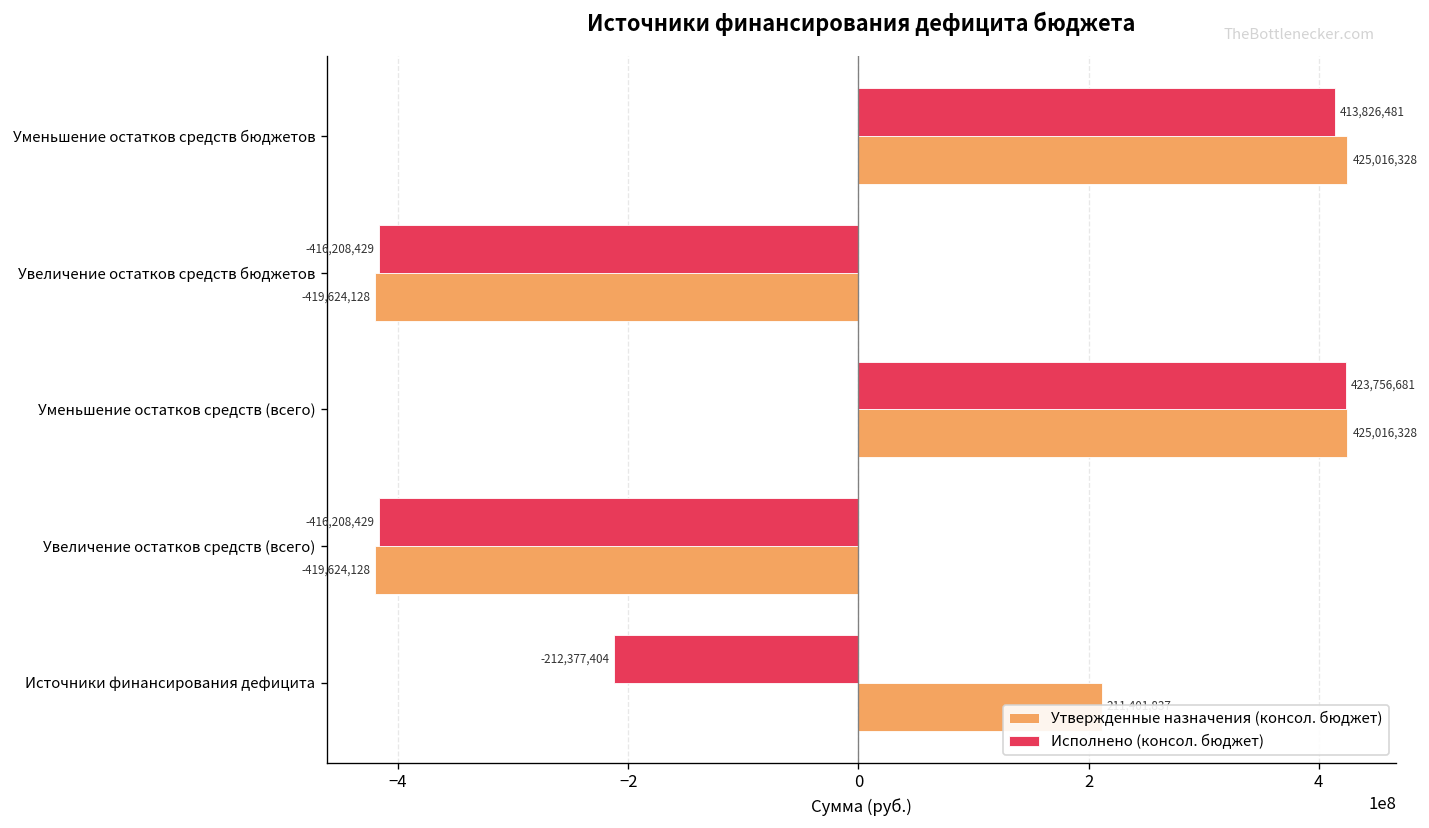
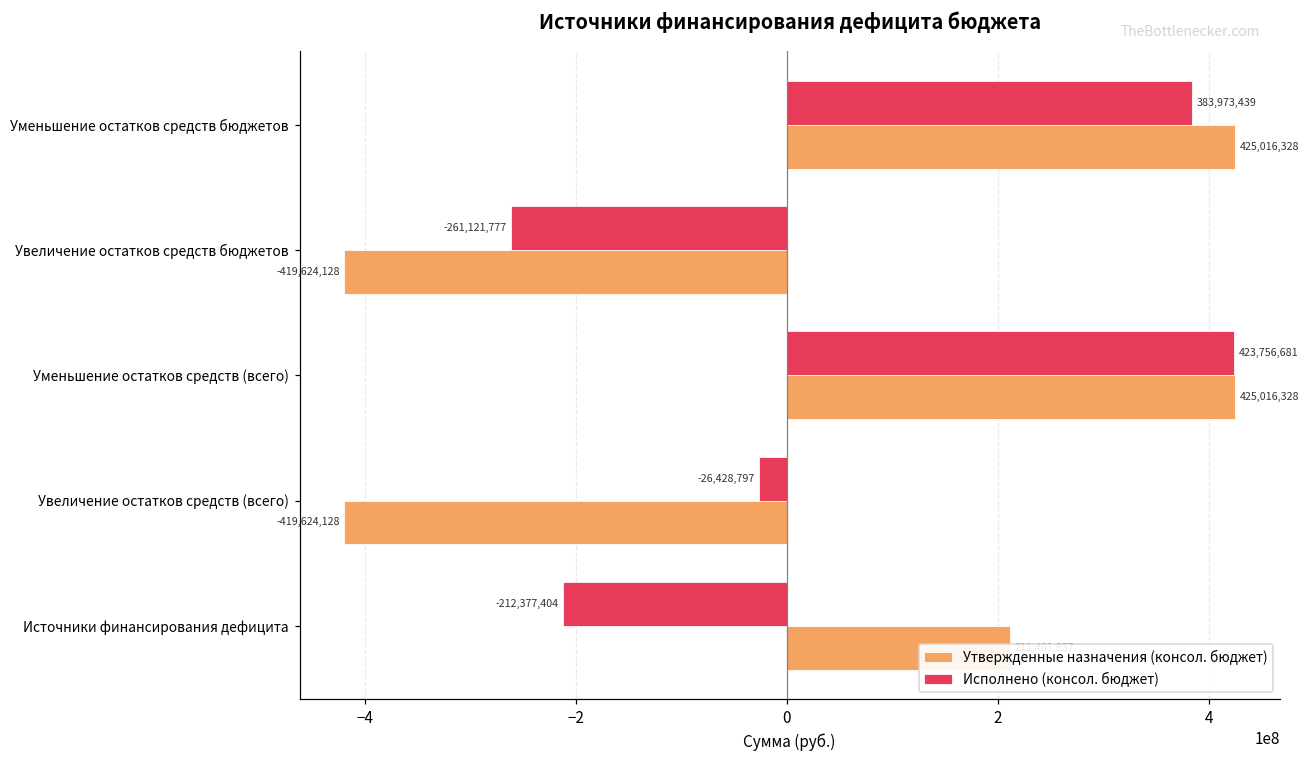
Исполнено (консол. бюджет), Уменьшение остатков средств бюджетов: 413,826,481 -> 383,973,439
Исполнено (консол. бюджет), Увеличение остатков средств бюджетов: -416,208,429 -> -261,121,777
Исполнено (консол. бюджет), Увеличение остатков средств (всего): -416,208,429 -> -26,428,797
